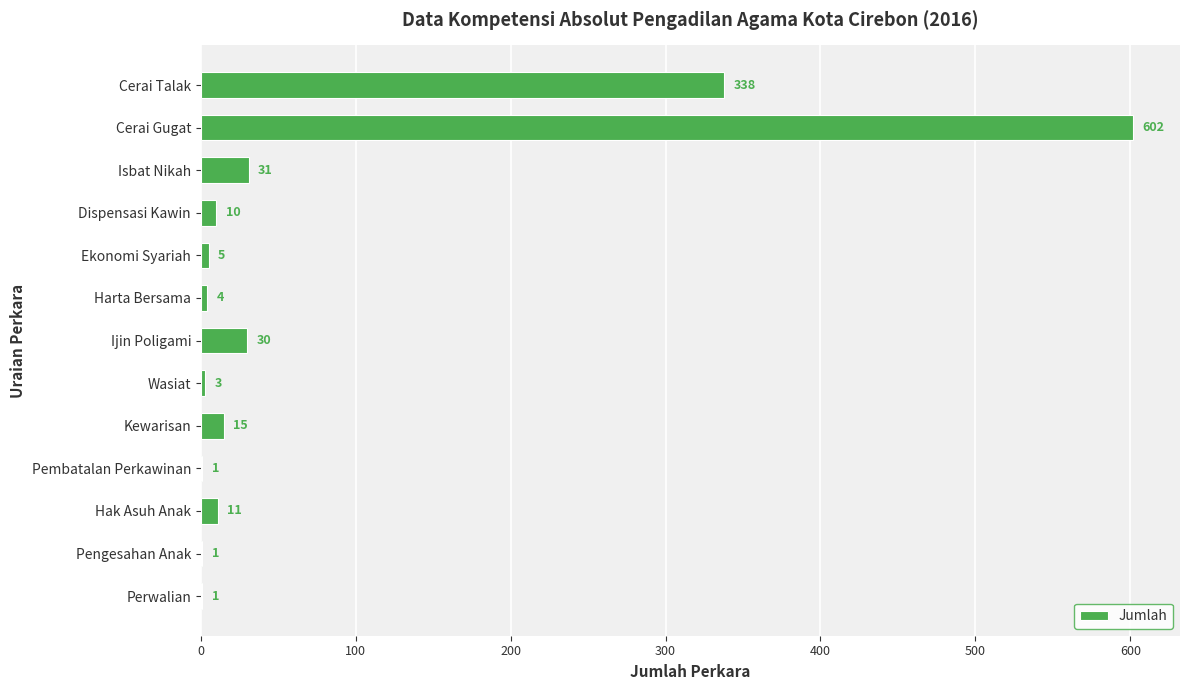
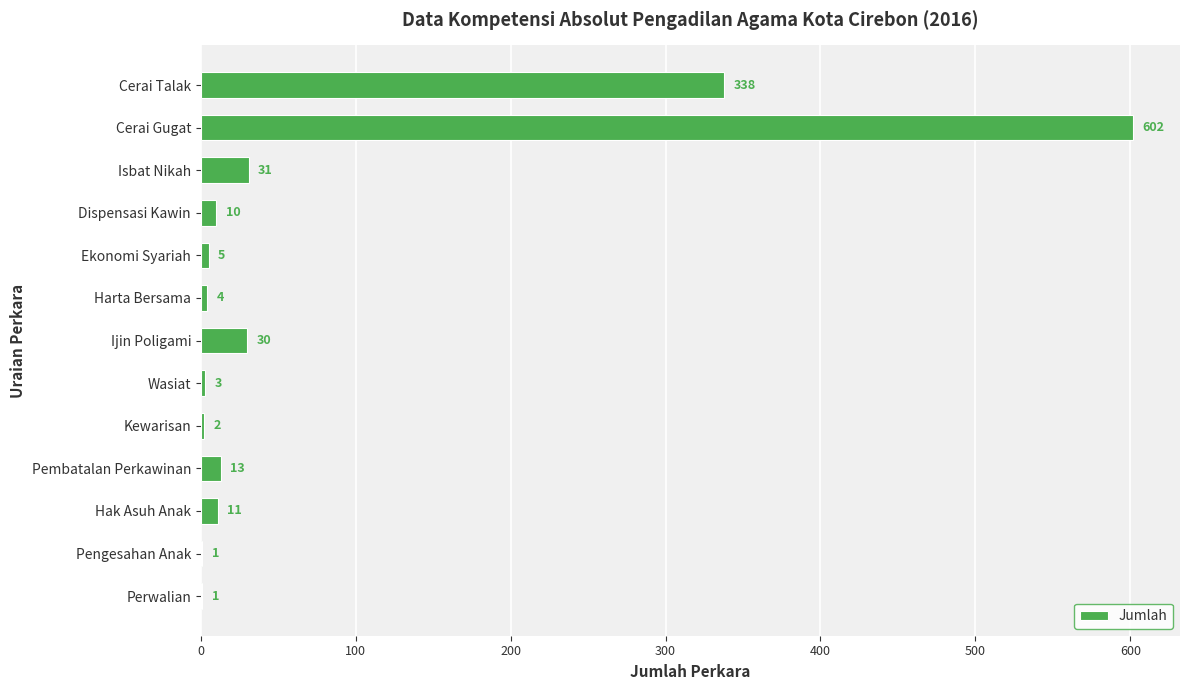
Kewarisan: 15 -> 2
Pembatalan Perkawinan: 1 -> 13
